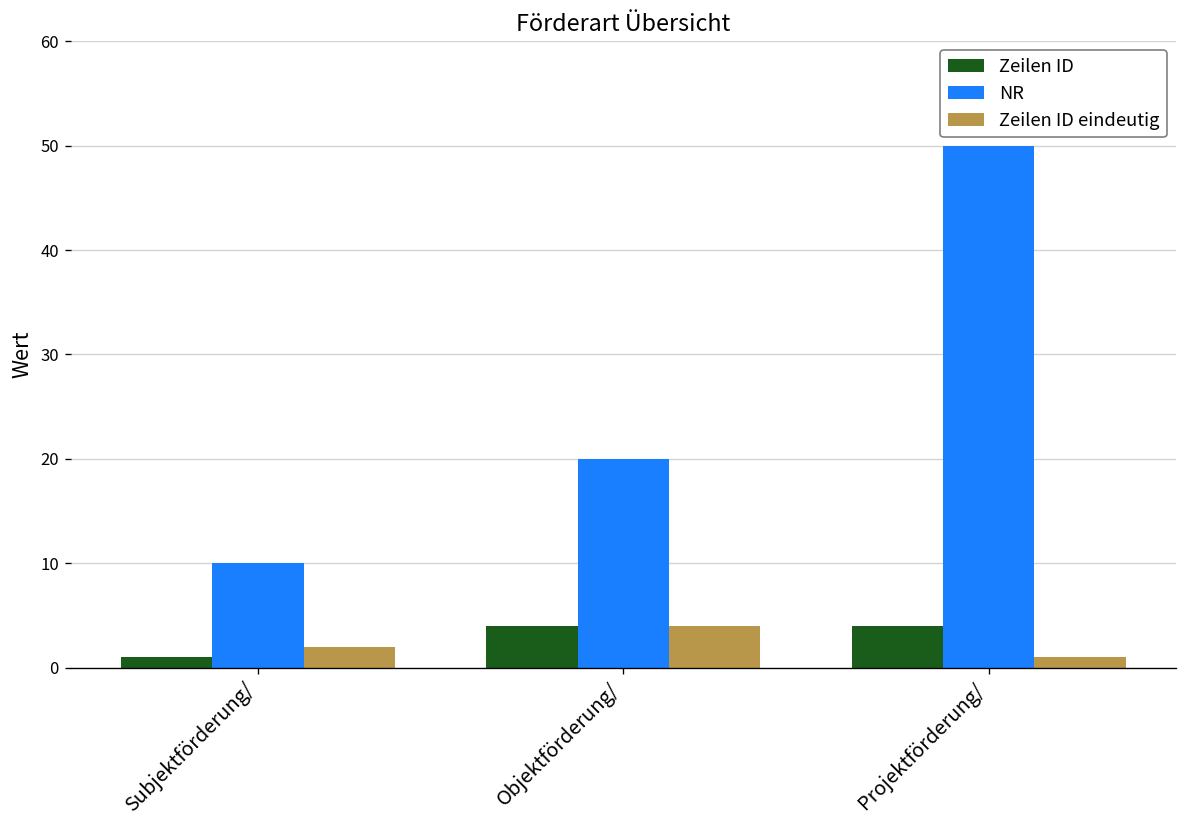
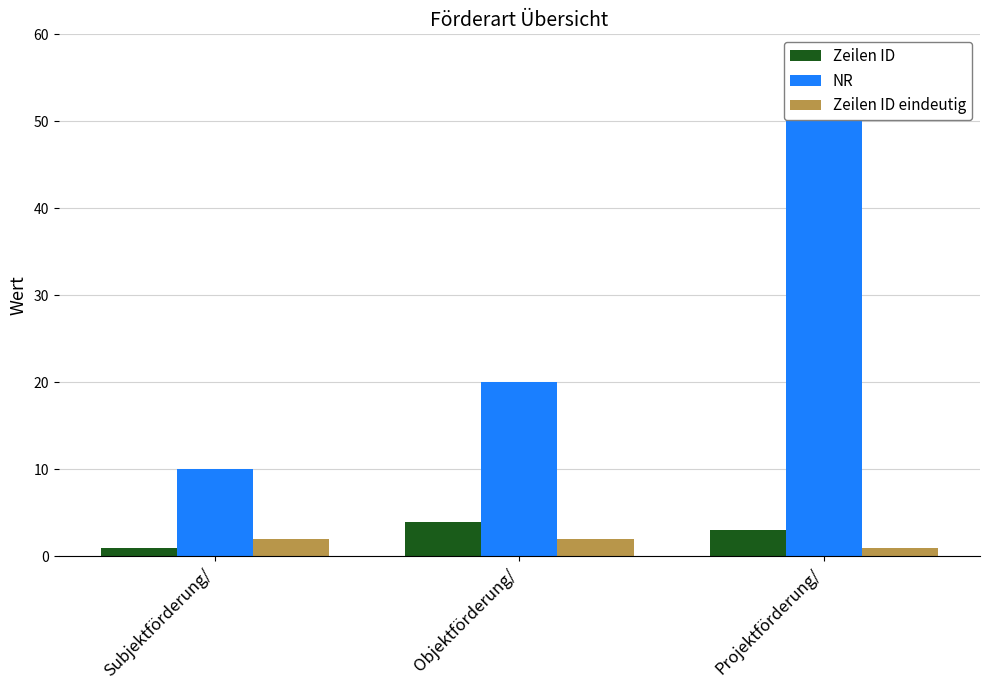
Zeilen ID eindeutig, Objektförderung/: 4 -> 2
Zeilen ID, Projektförderung/: 4 -> 3
